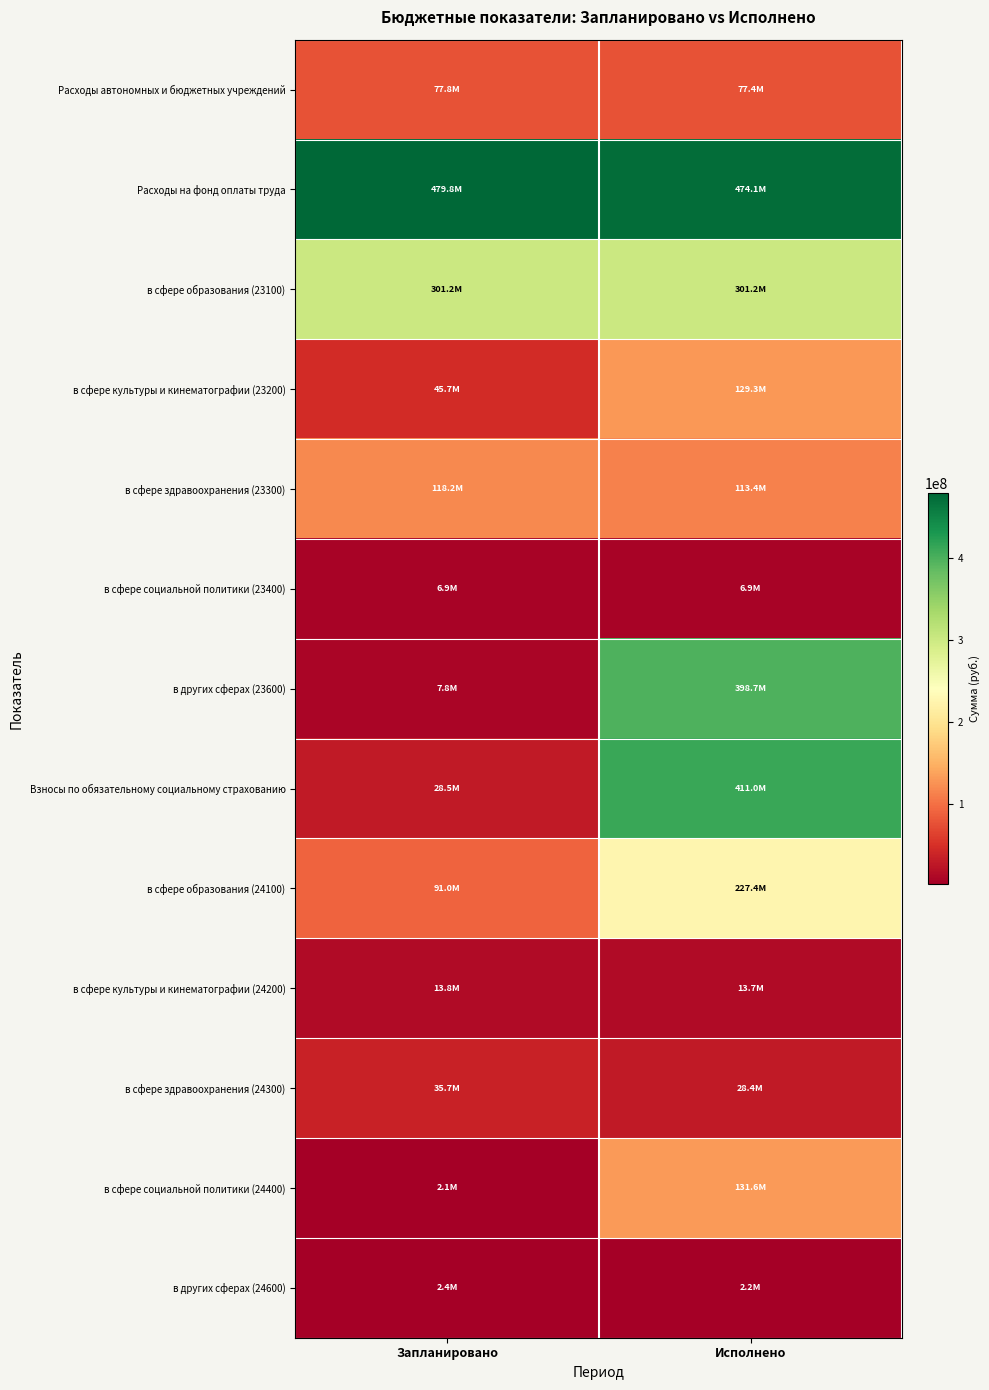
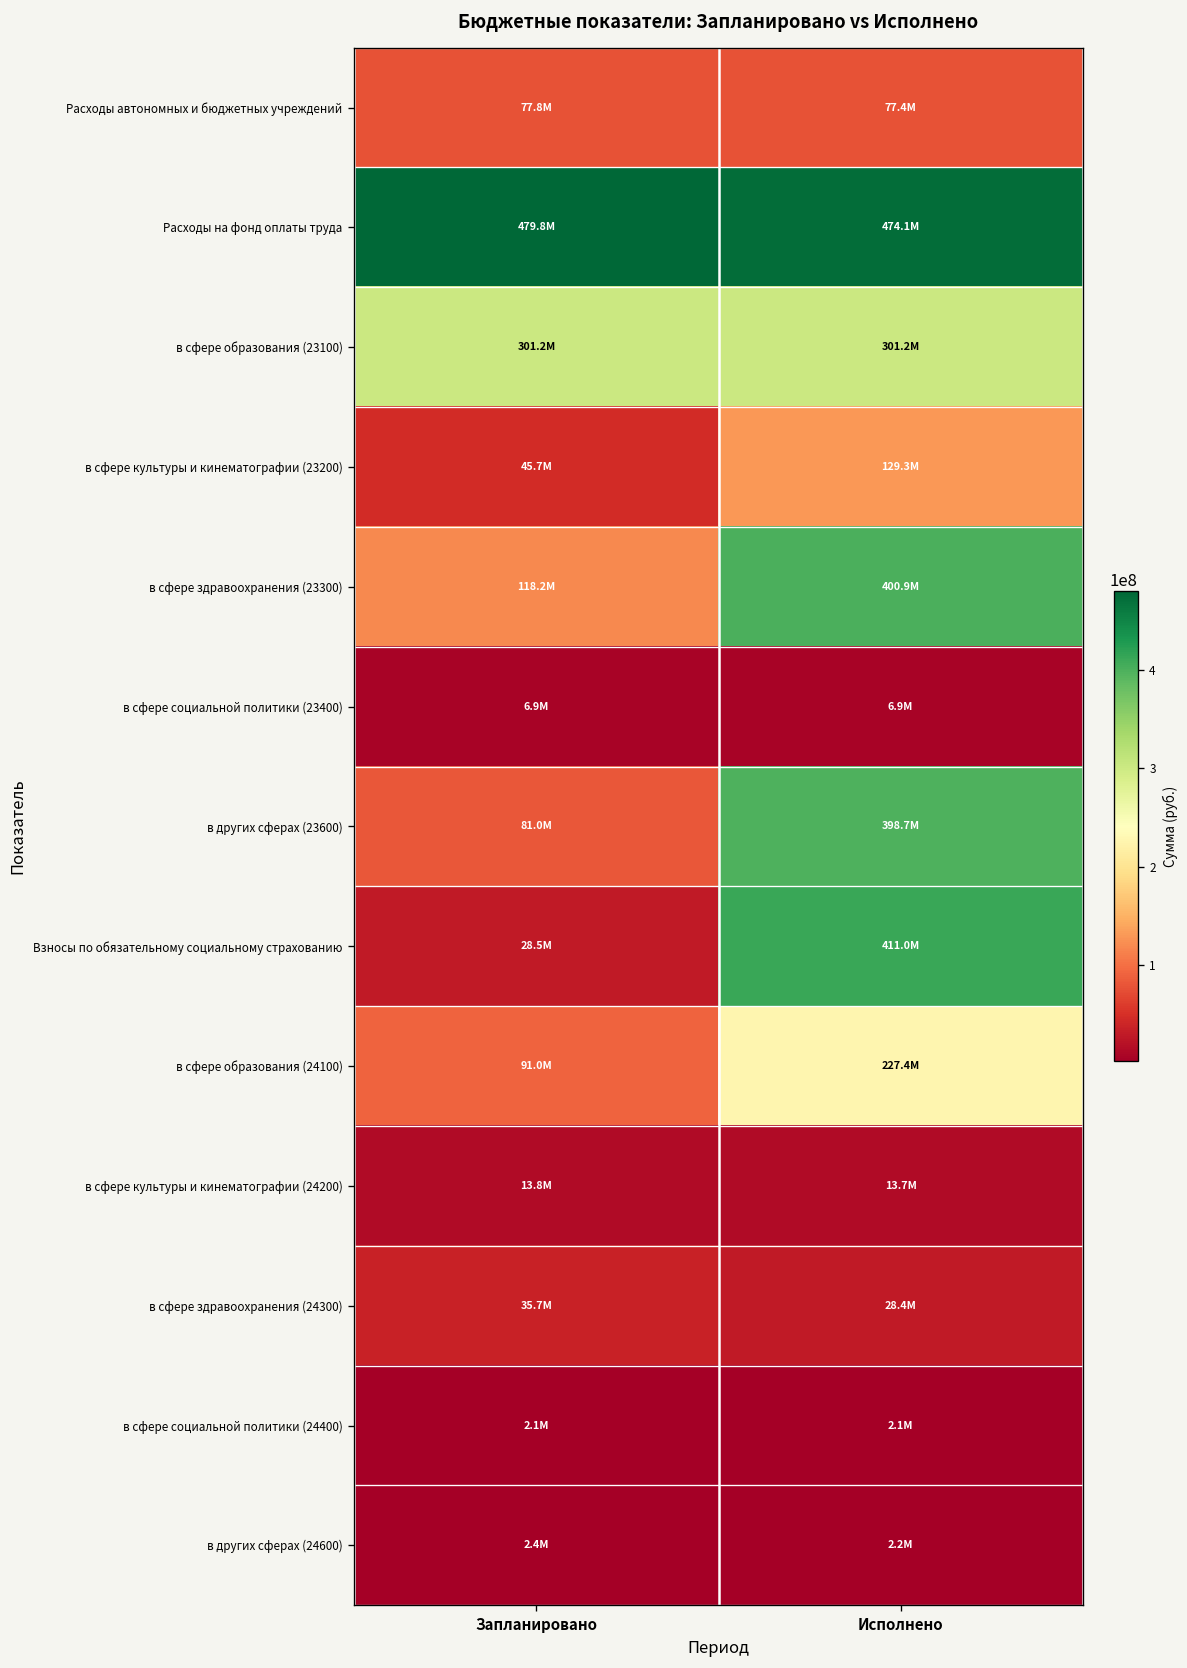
в сфере здравоохранения (23300), Исполнено: 113.4M -> 400.9M
в других сферах (23600), Запланировано: 7.8M -> 81.0M
в сфере социальной политики (24400), Исполнено: 131.6M -> 2.1M
